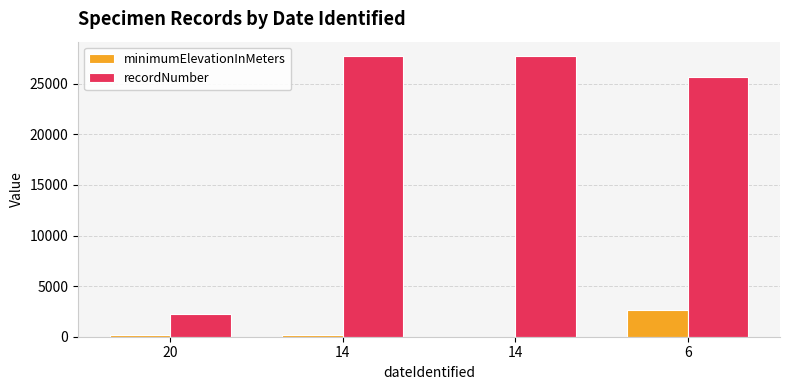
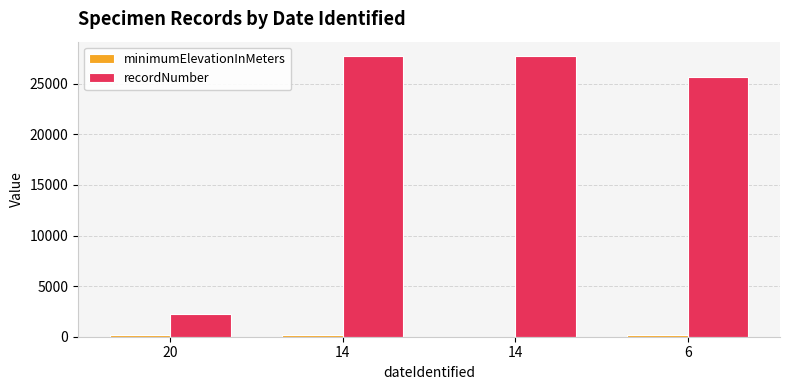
minimumElevationInMeters, 6: 2600 -> 200
